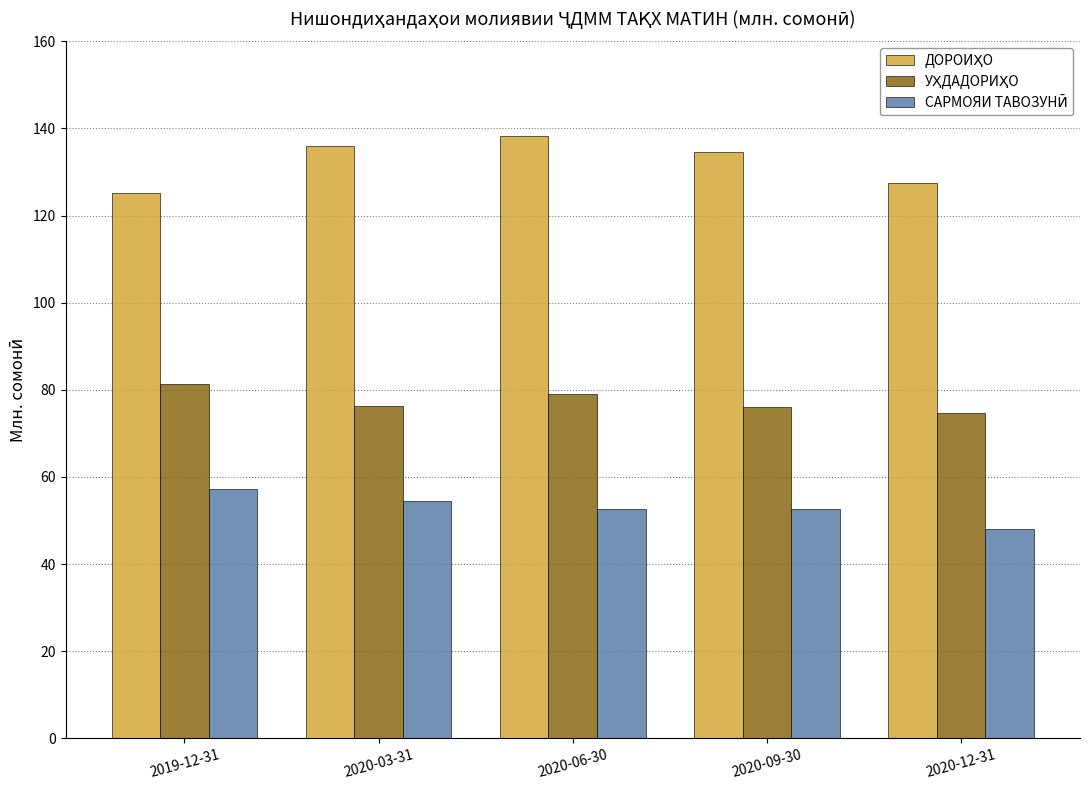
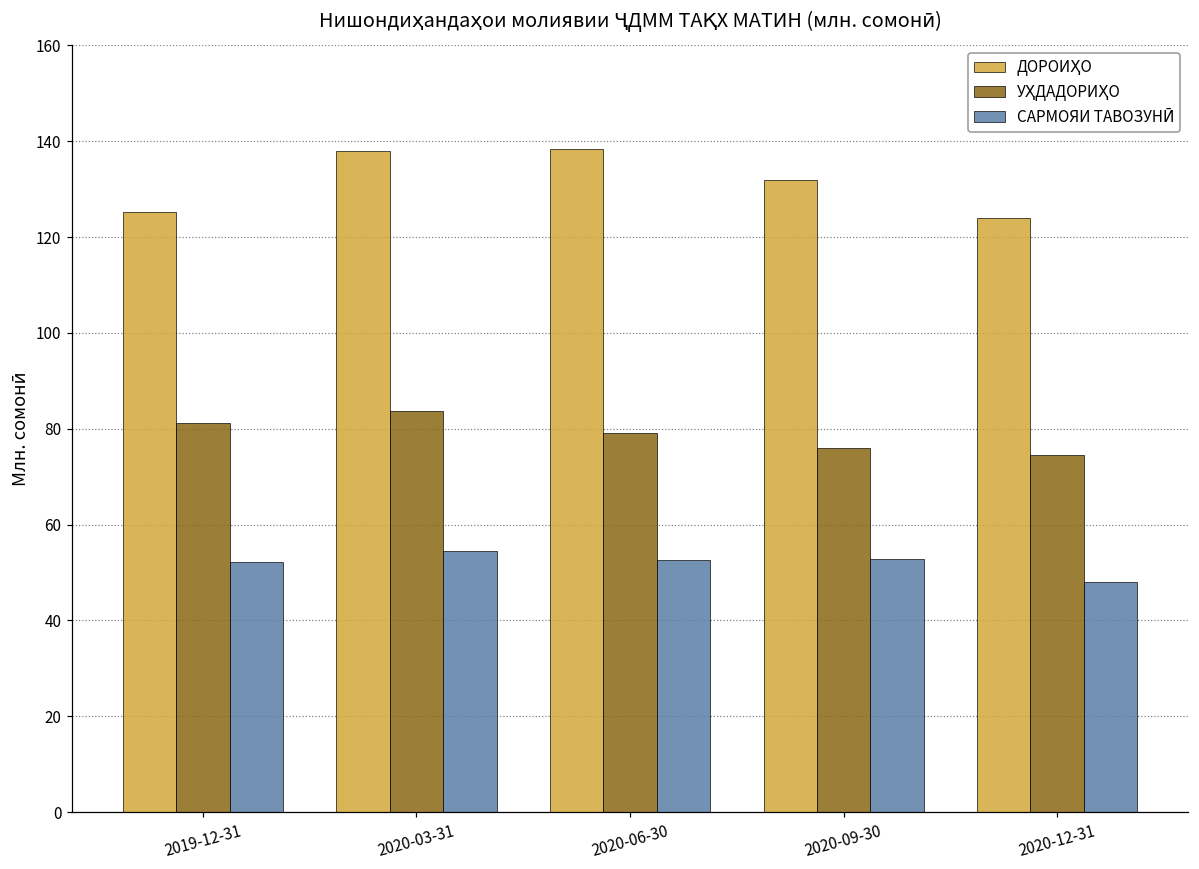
САРМОЯИ ТАВОЗУНӢ, 2019-12-31: 57 -> 52
ДОРОИҲО, 2020-03-31: 136 -> 138
УҲДАДОРИҲО, 2020-03-31: 76 -> 84
ДОРОИҲО, 2020-09-30: 135 -> 132
ДОРОИҲО, 2020-12-31: 127 -> 124
